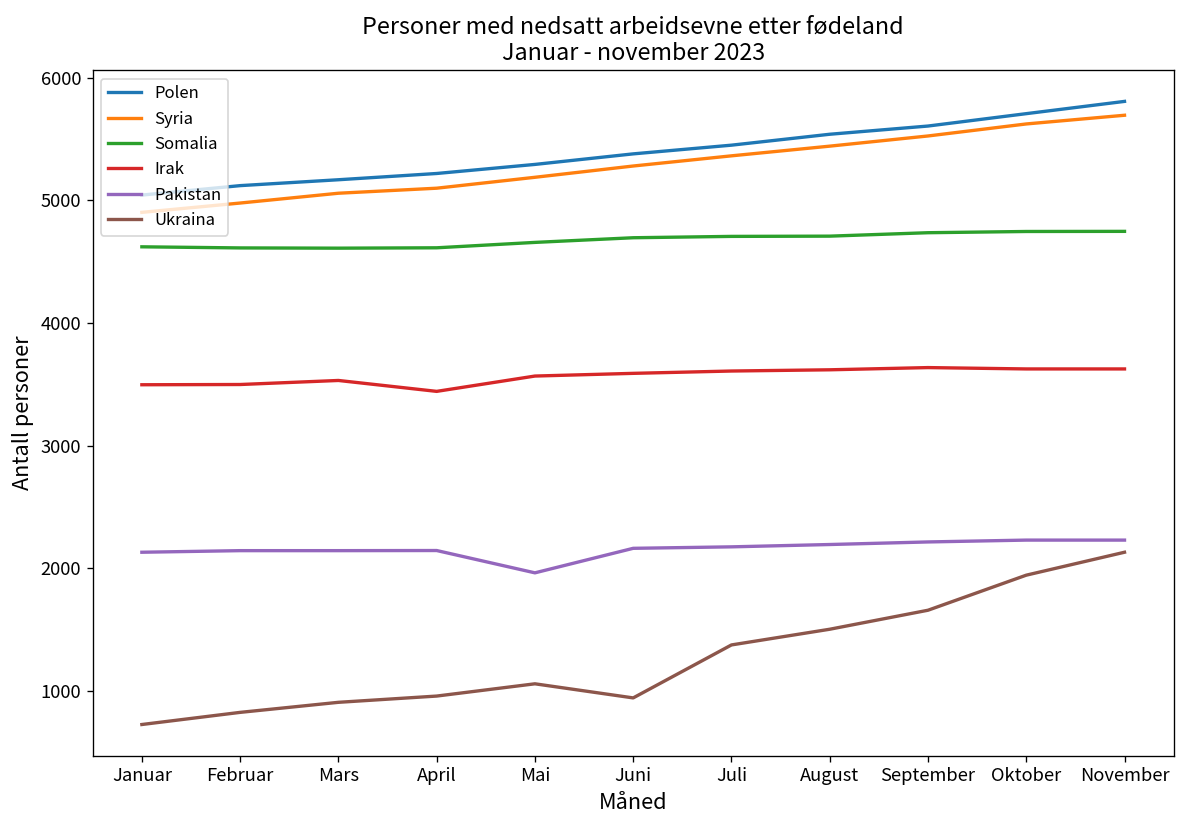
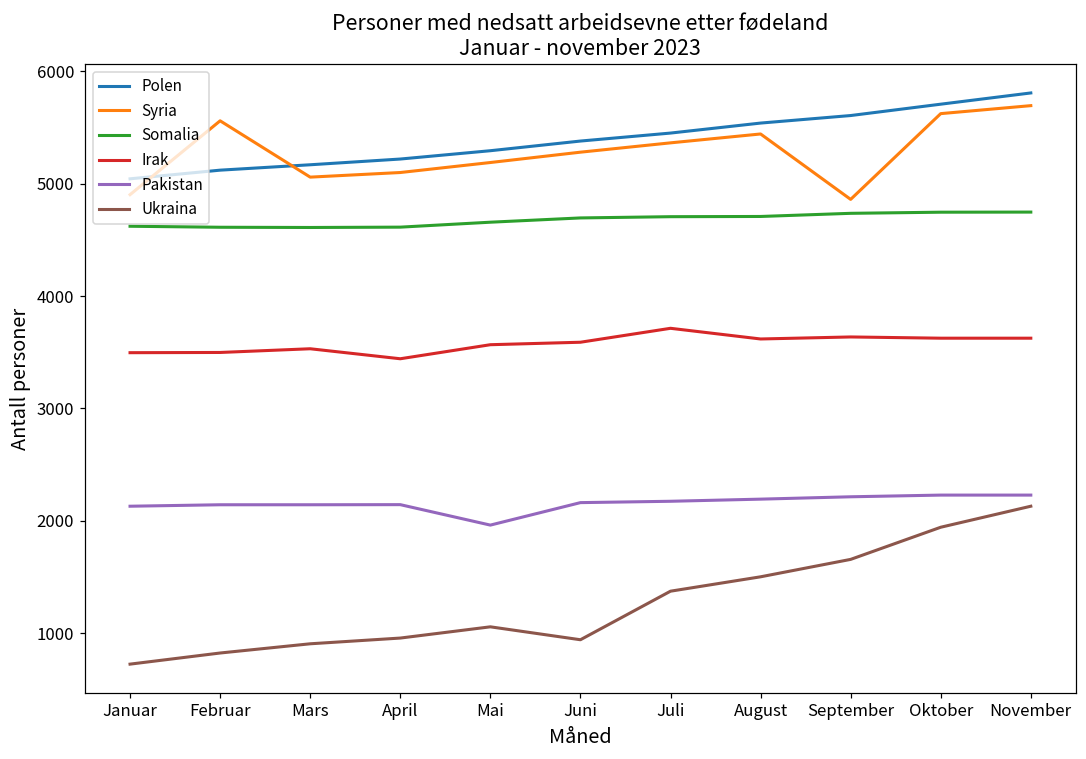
Syria, Februar: 4980 -> 5560
Irak, Juli: 3610 -> 3710
Syria, September: 5530 -> 4860
